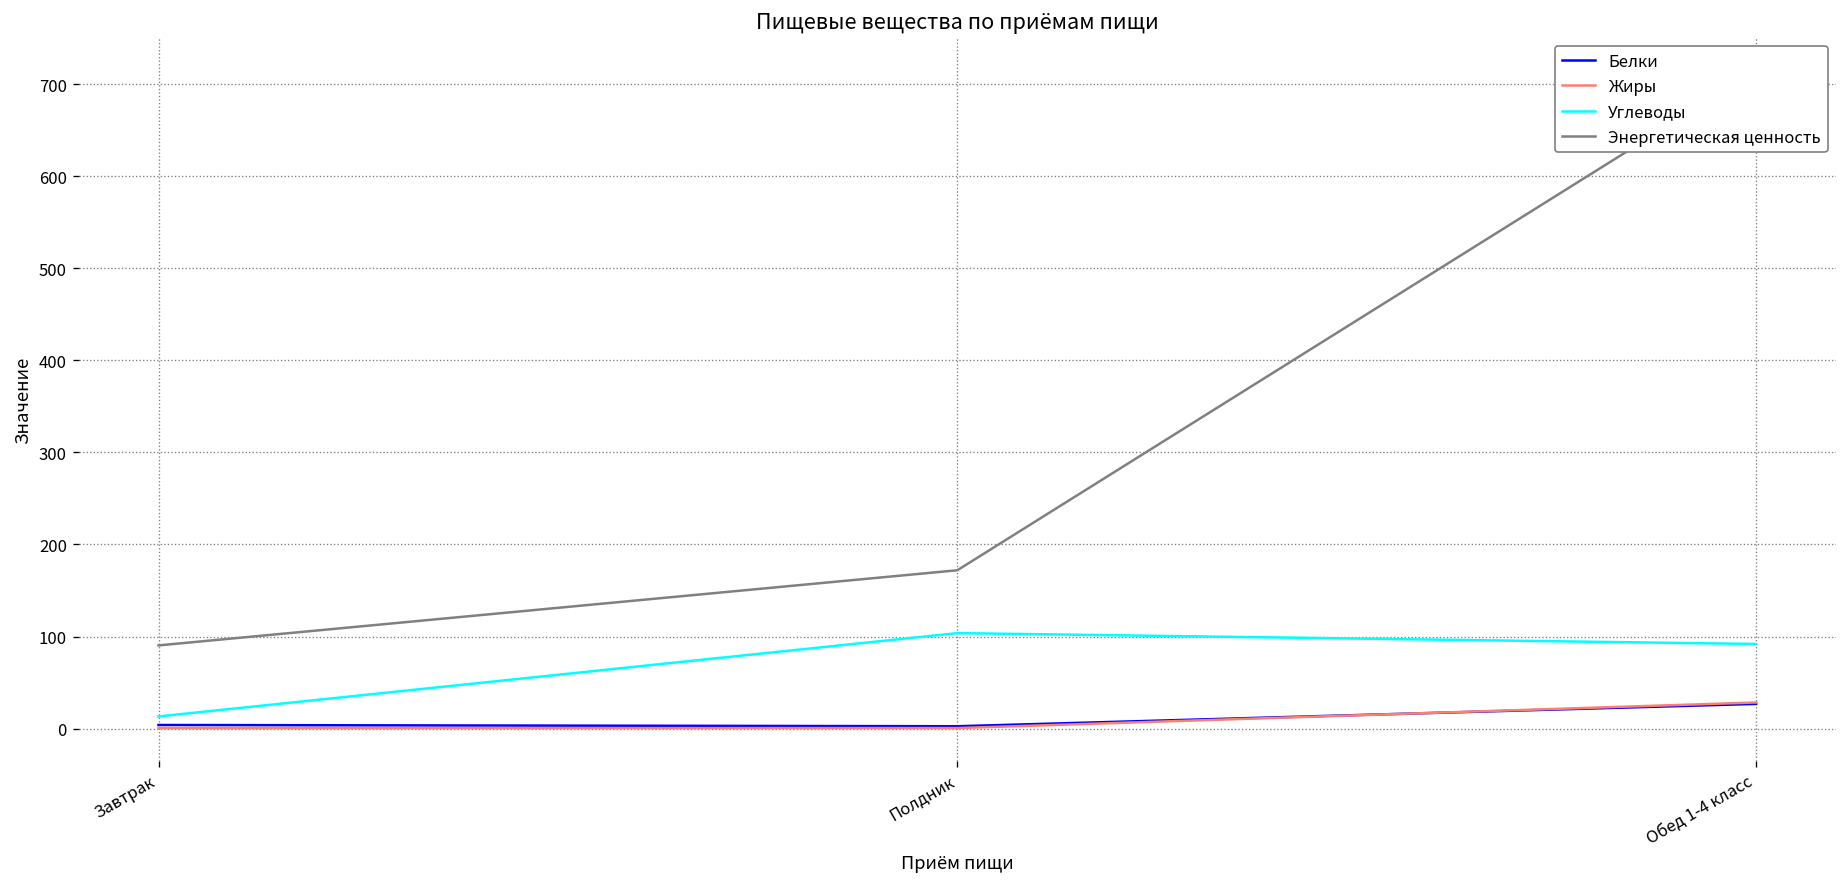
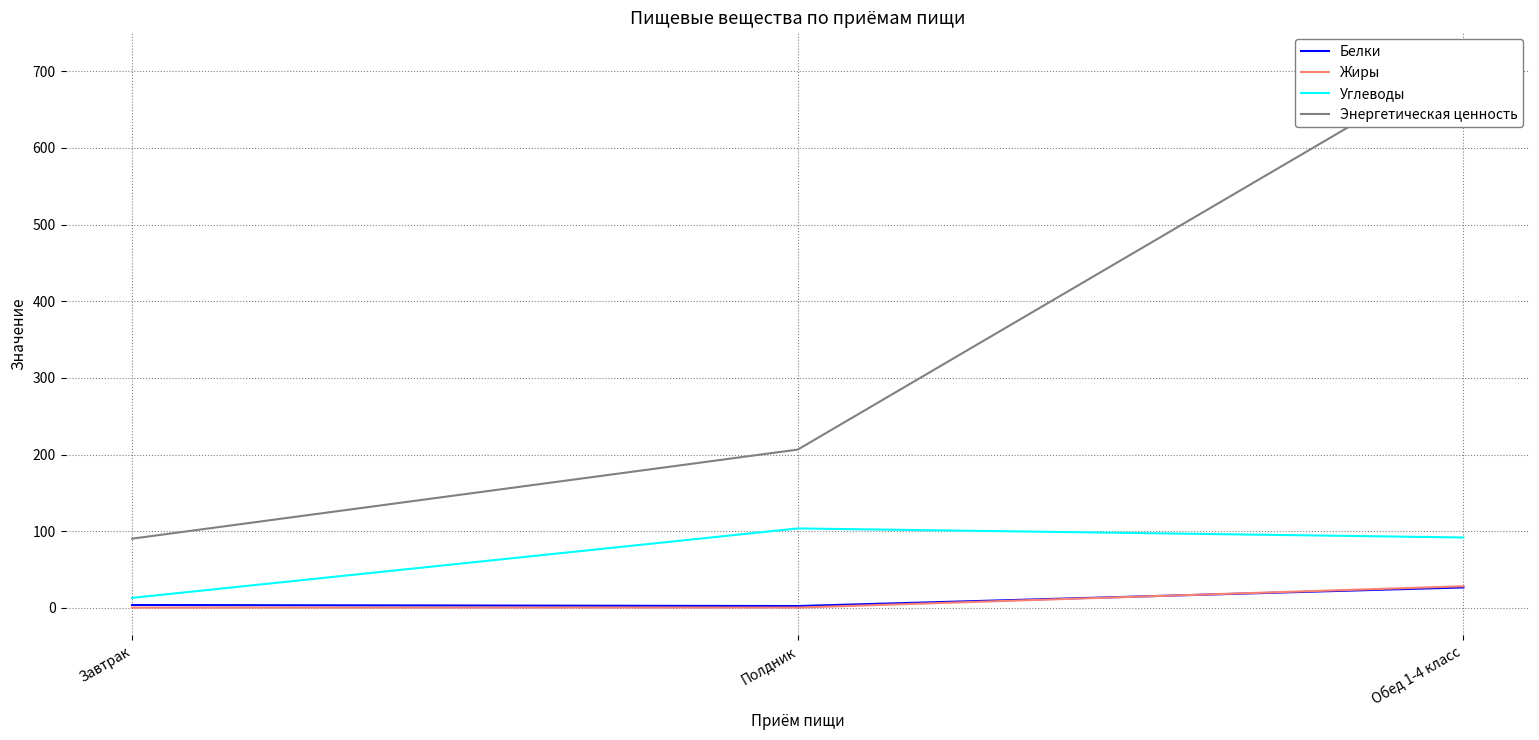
Энергетическая ценность, Полдник: 170 -> 210
